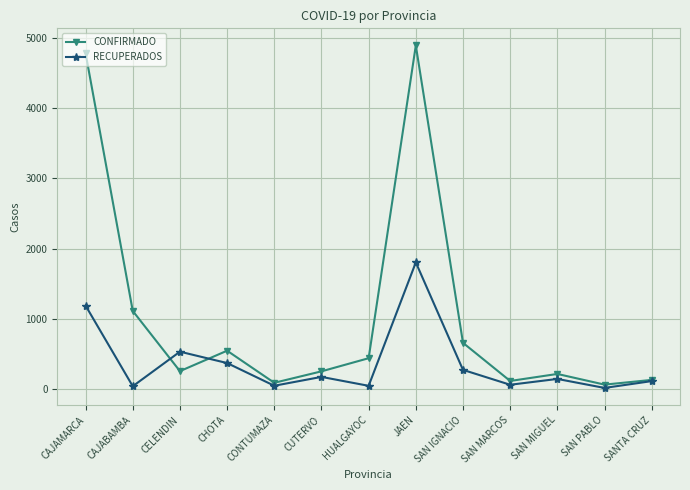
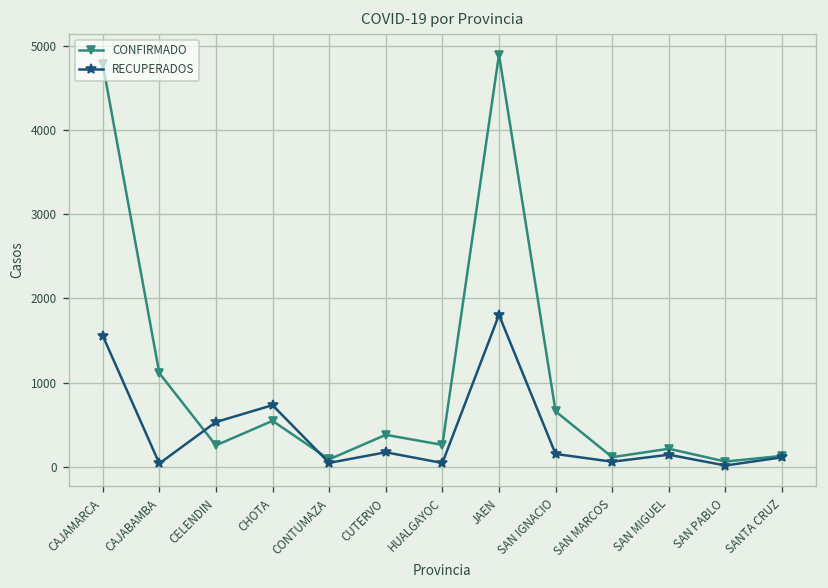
RECUPERADOS, CAJAMARCA: 1200 -> 1600
RECUPERADOS, CHOTA: 400 -> 700
CONFIRMADO, CUTERVO: 300 -> 400
CONFIRMADO, HUALGAYOC: 400 -> 300
RECUPERADOS, SAN IGNACIO: 300 -> 200
